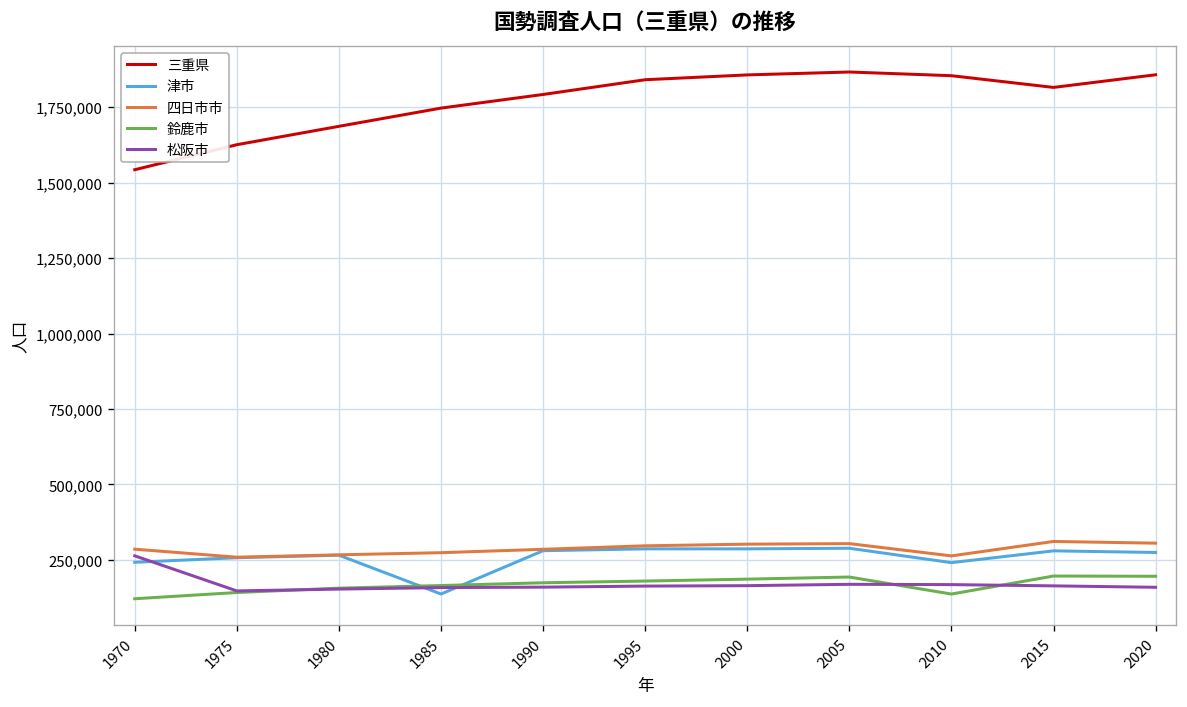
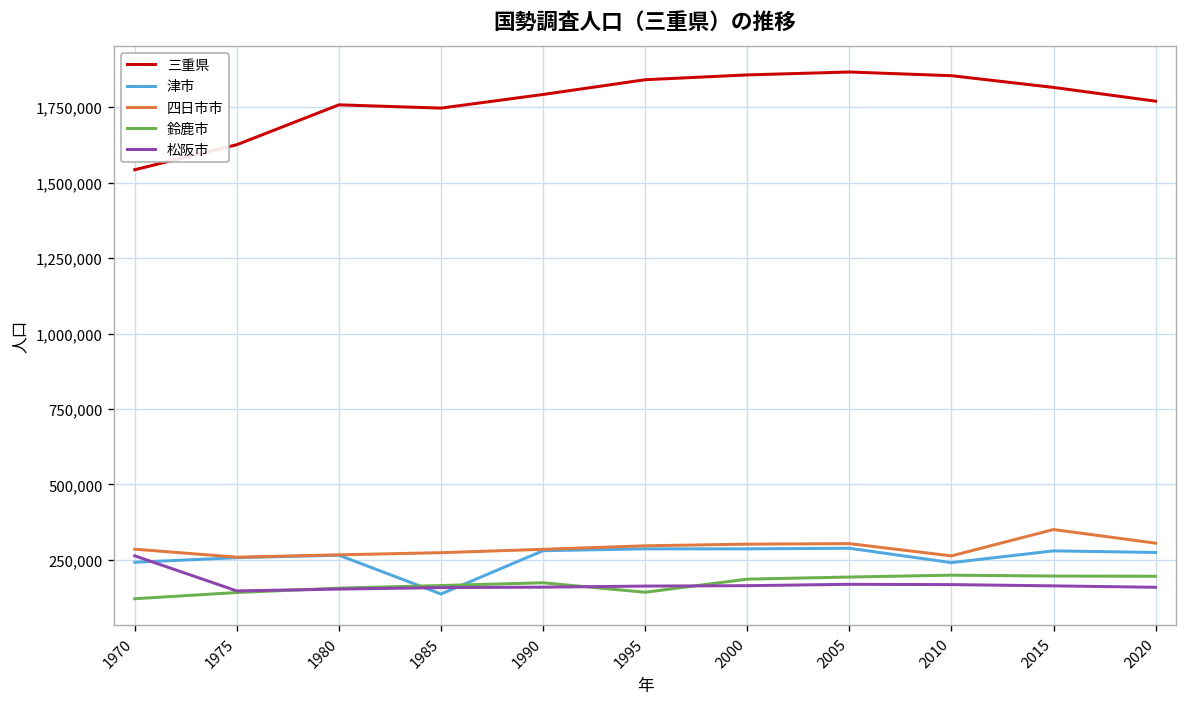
三重県, 1980: 1,690,000 -> 1,760,000
鈴鹿市, 1995: 180,000 -> 140,000
鈴鹿市, 2010: 140,000 -> 200,000
四日市市, 2015: 310,000 -> 350,000
三重県, 2020: 1,860,000 -> 1,770,000
